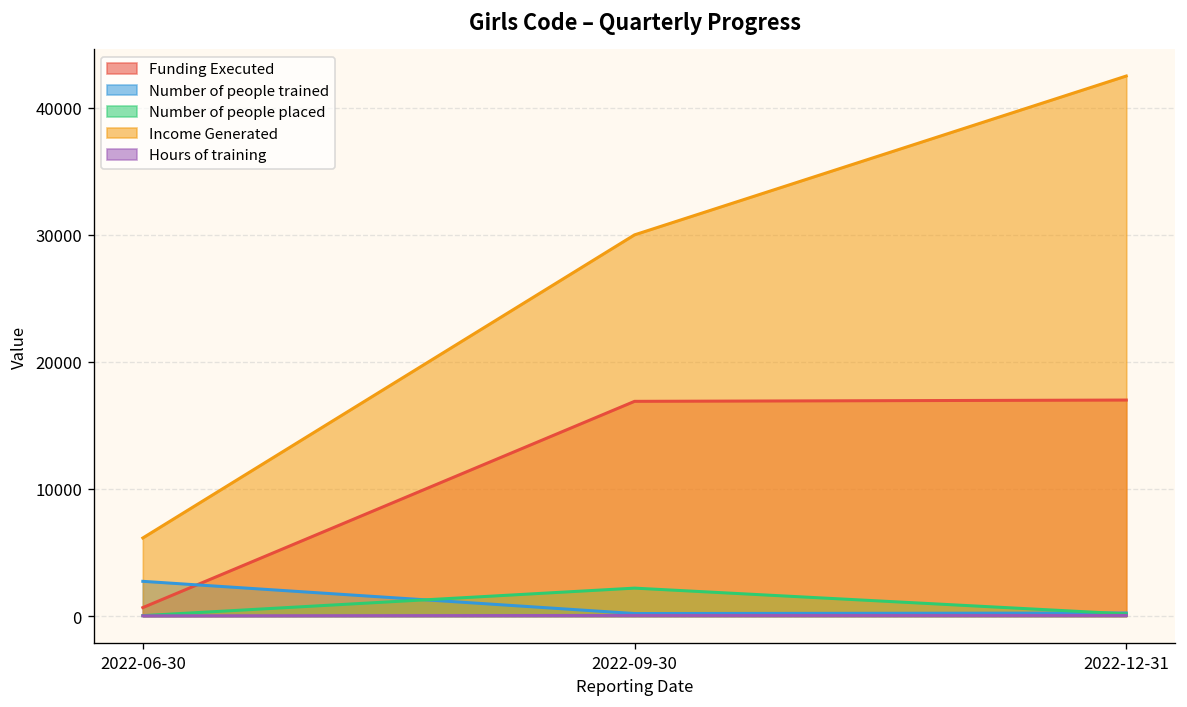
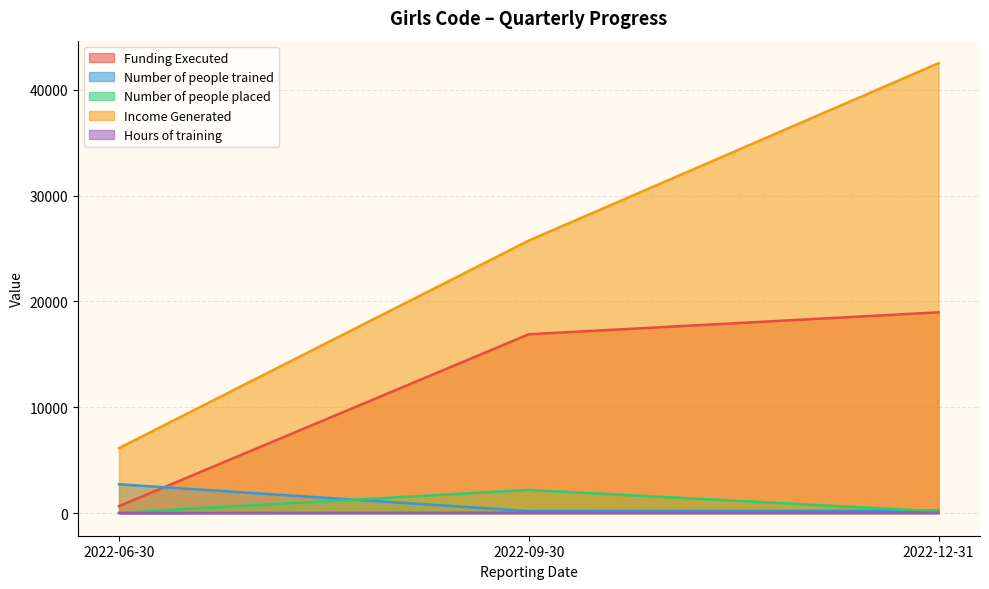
Income Generated, 2022-09-30: 30000 -> 25800
Funding Executed, 2022-12-31: 17000 -> 19000
